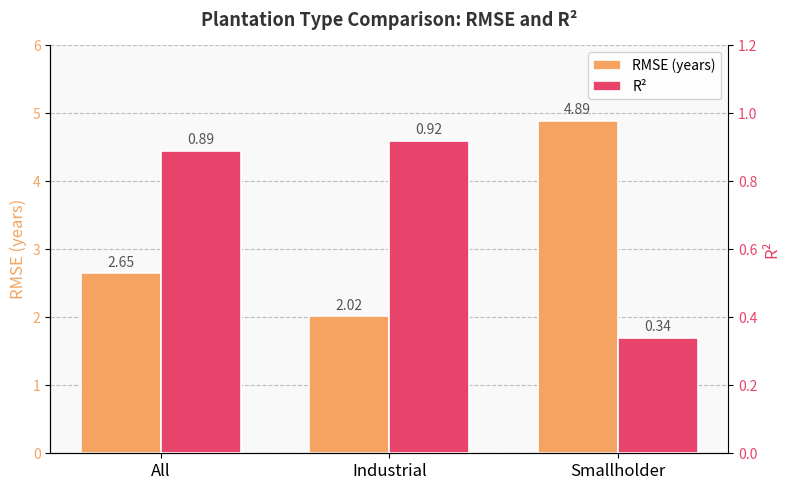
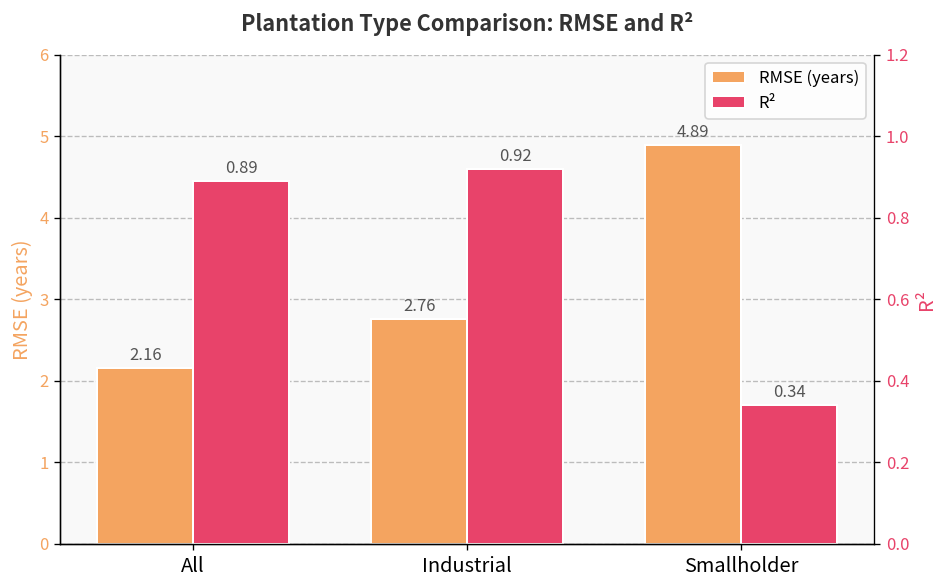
RMSE (years), All: 2.65 -> 2.16
RMSE (years), Industrial: 2.02 -> 2.76
